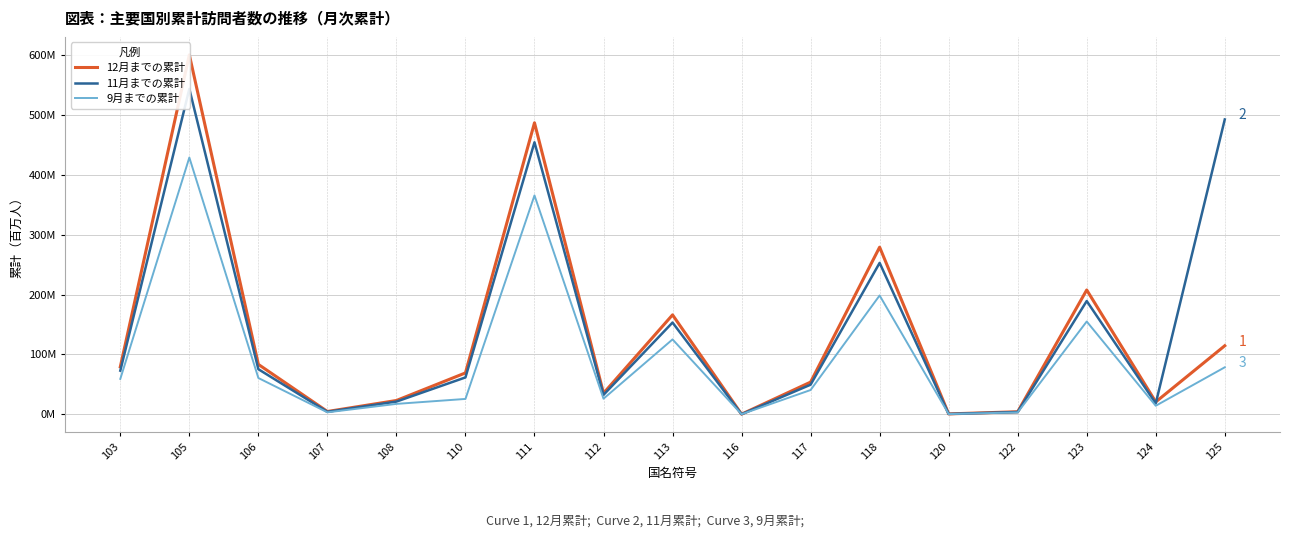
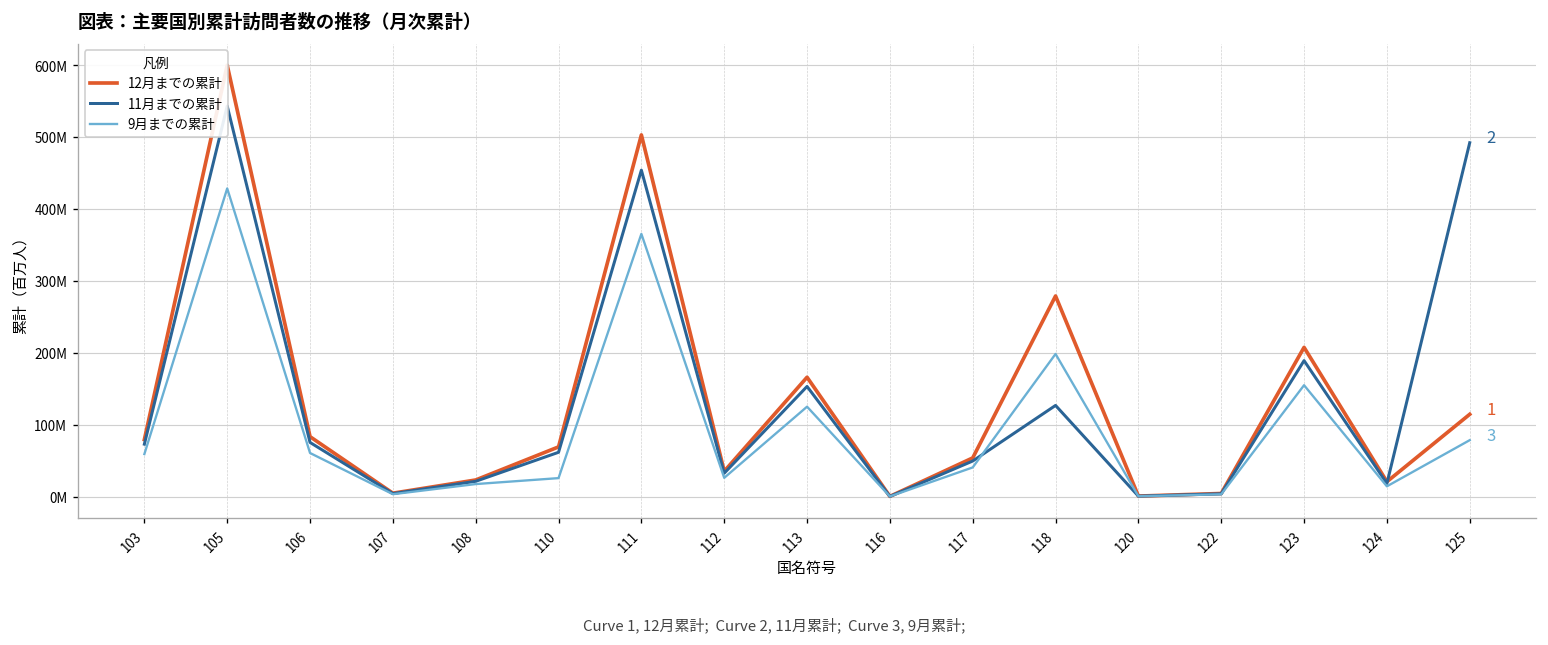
12月までの累計, 111: 490000000 -> 500000000
11月までの累計, 118: 250000000 -> 130000000
